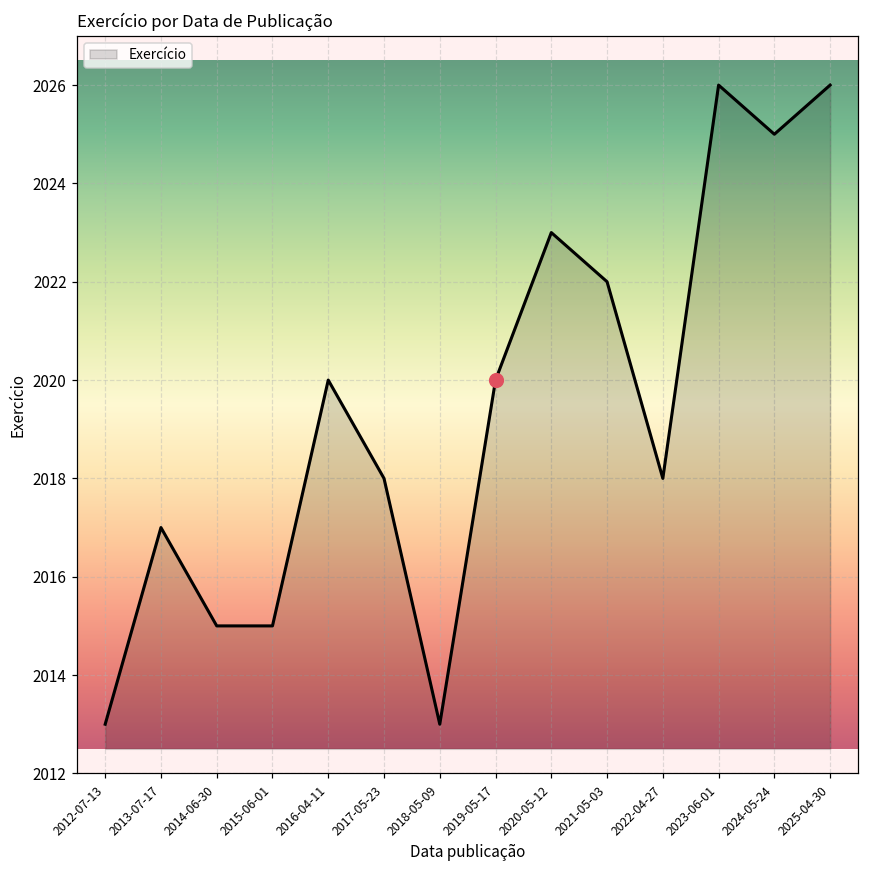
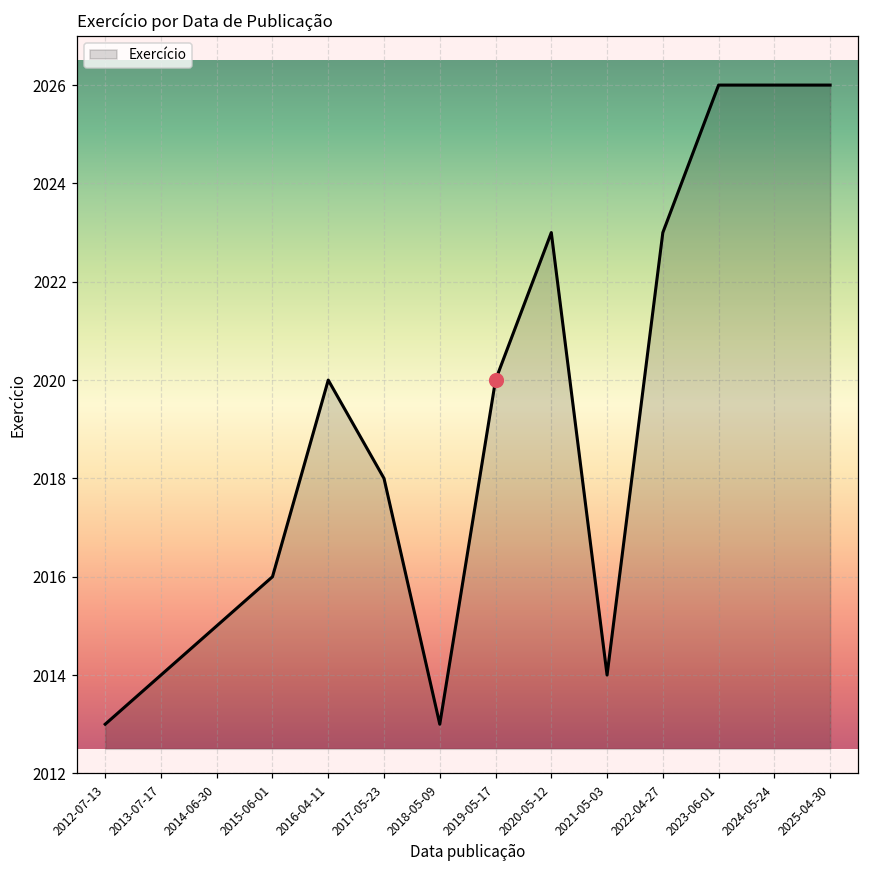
Exercício, 2013-07-17: 2017 -> 2014
Exercício, 2015-06-01: 2015 -> 2016
Exercício, 2021-05-03: 2022 -> 2014
Exercício, 2022-04-27: 2018 -> 2023
Exercício, 2024-05-24: 2025 -> 2026
